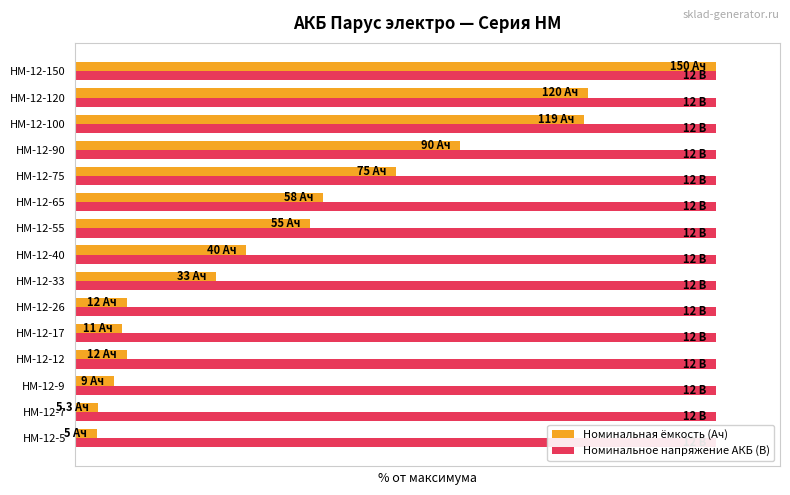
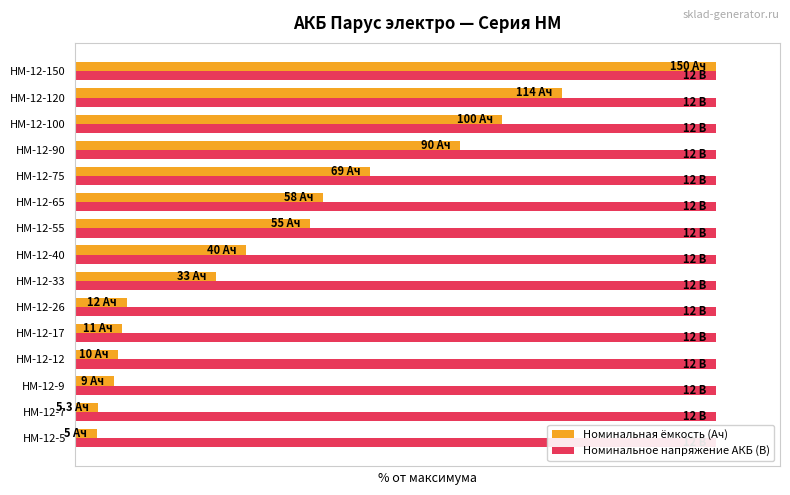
Номинальная ёмкость (Ач), HM-12-120: 120 -> 114
Номинальная ёмкость (Ач), HM-12-100: 119 -> 100
Номинальная ёмкость (Ач), HM-12-75: 75 -> 69
Номинальная ёмкость (Ач), HM-12-12: 12 -> 10
